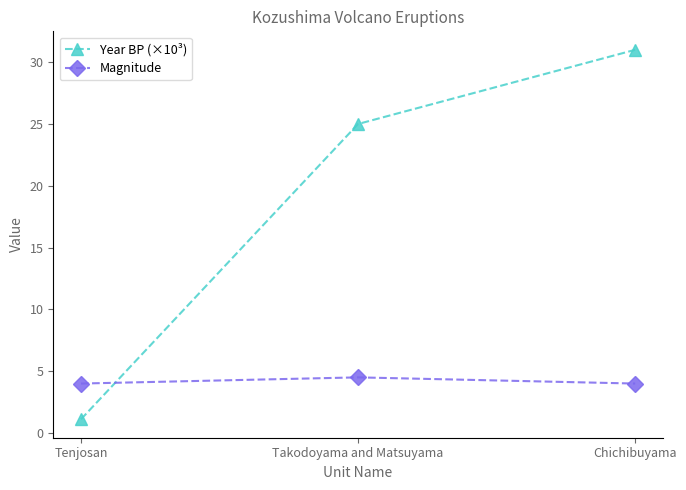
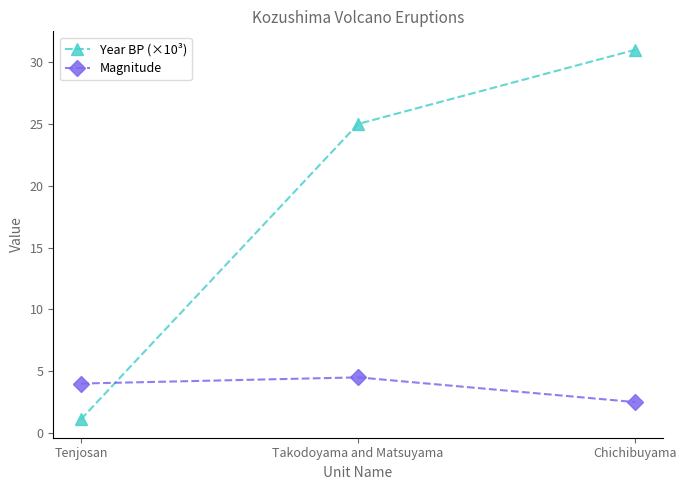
Magnitude, Chichibuyama: 4.0 -> 2.5
